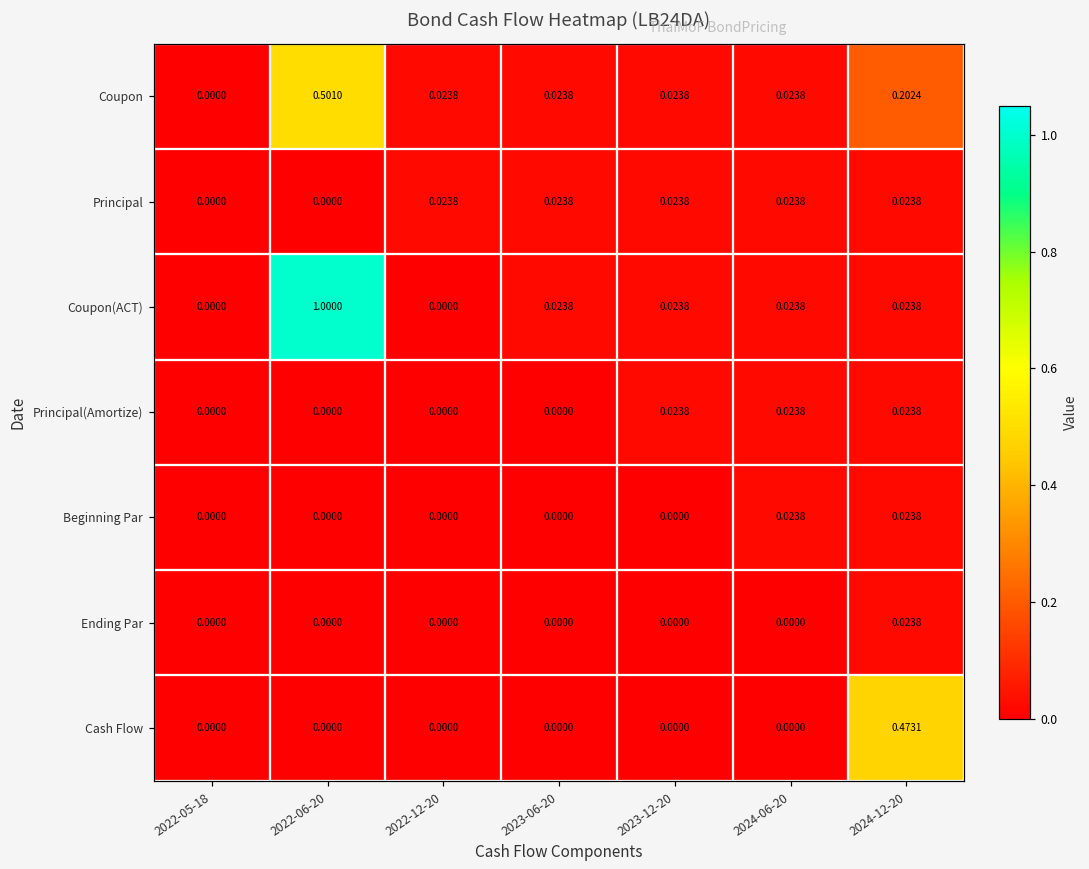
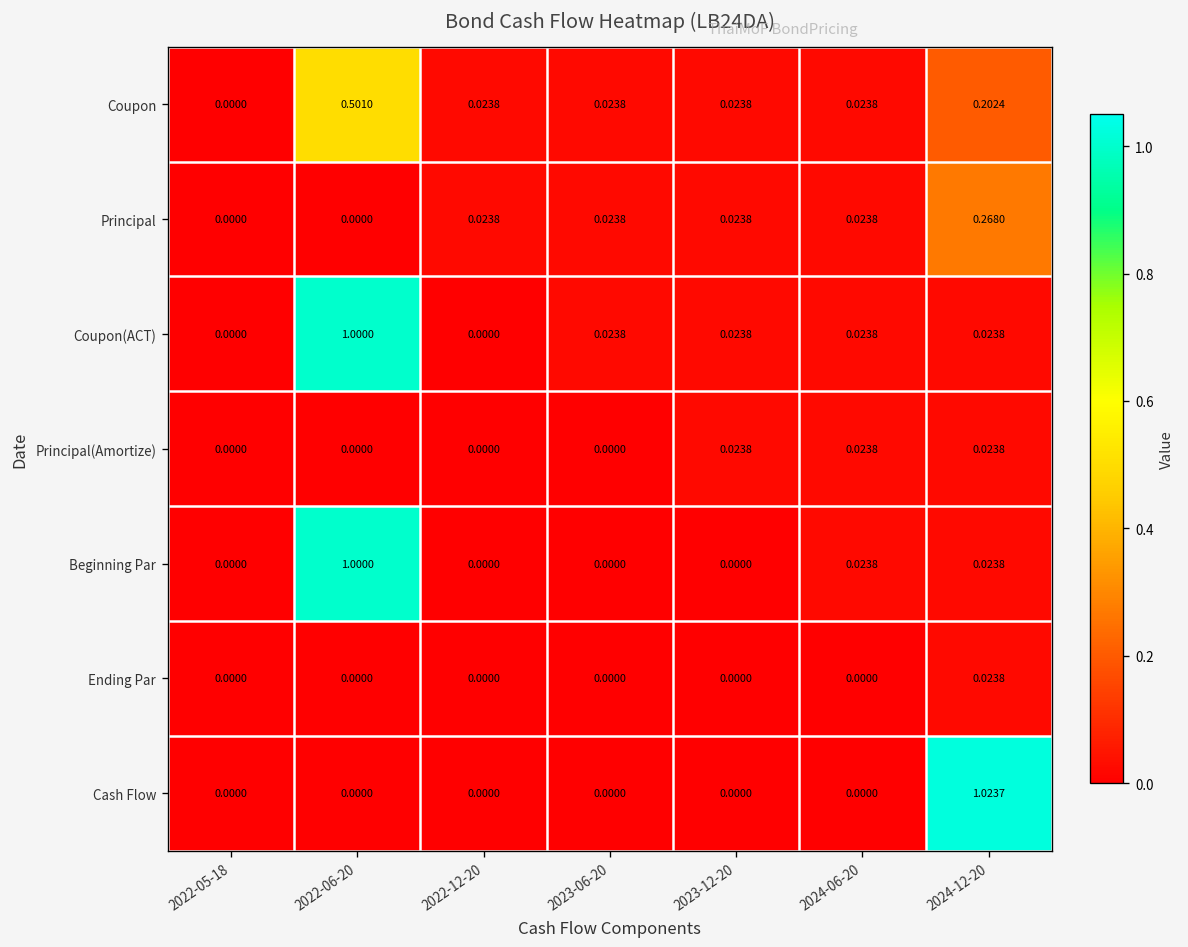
Principal, 2024-12-20: 0.0238 -> 0.2680
Beginning Par, 2022-06-20: 0.0000 -> 1.0000
Cash Flow, 2024-12-20: 0.4731 -> 1.0237
